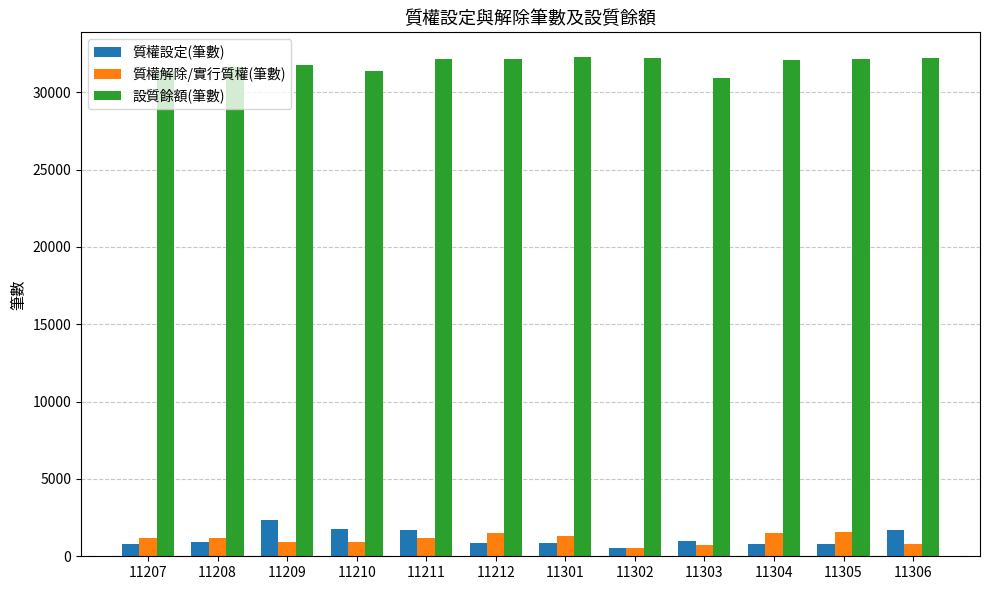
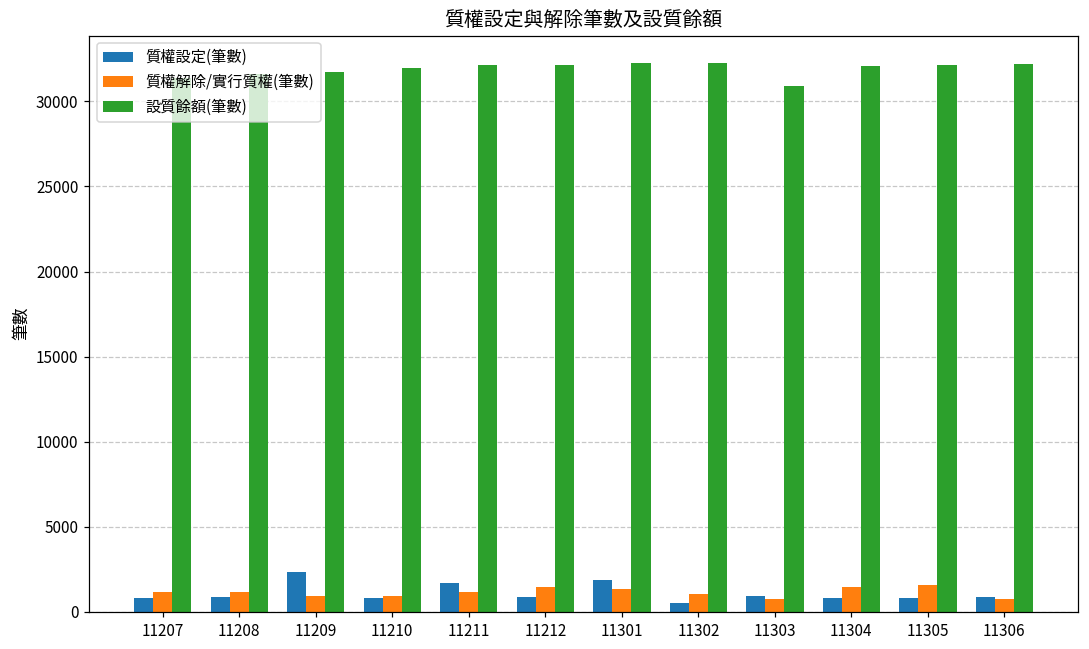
質權設定(筆數), 11210: 1800 -> 800
設質餘額(筆數), 11210: 31400 -> 32000
質權設定(筆數), 11301: 900 -> 1900
質權解除/實行質權(筆數), 11302: 500 -> 1100
質權設定(筆數), 11306: 1700 -> 900
